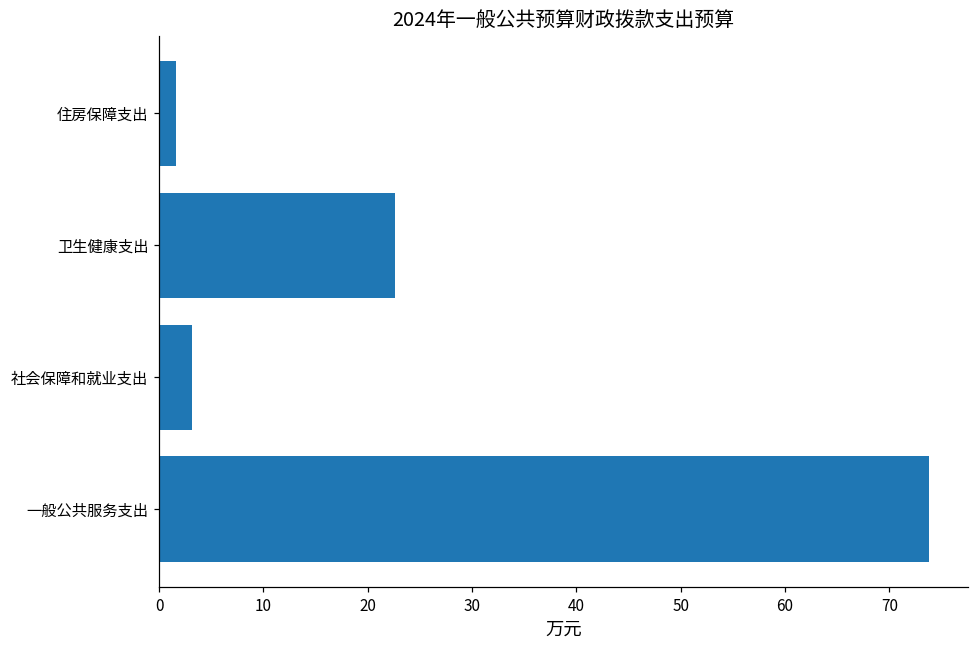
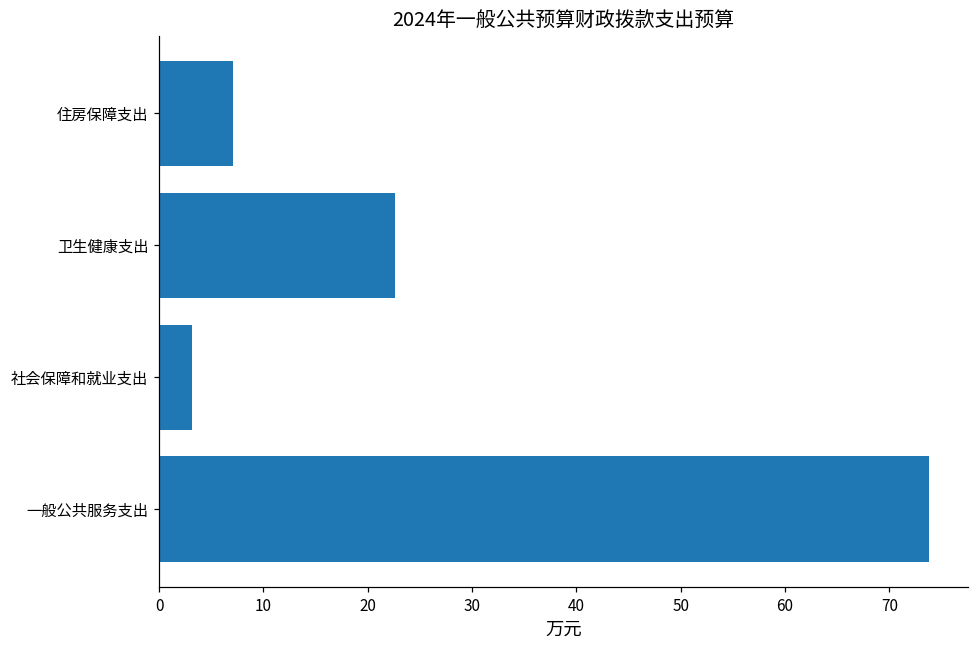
住房保障支出: 2 -> 7
